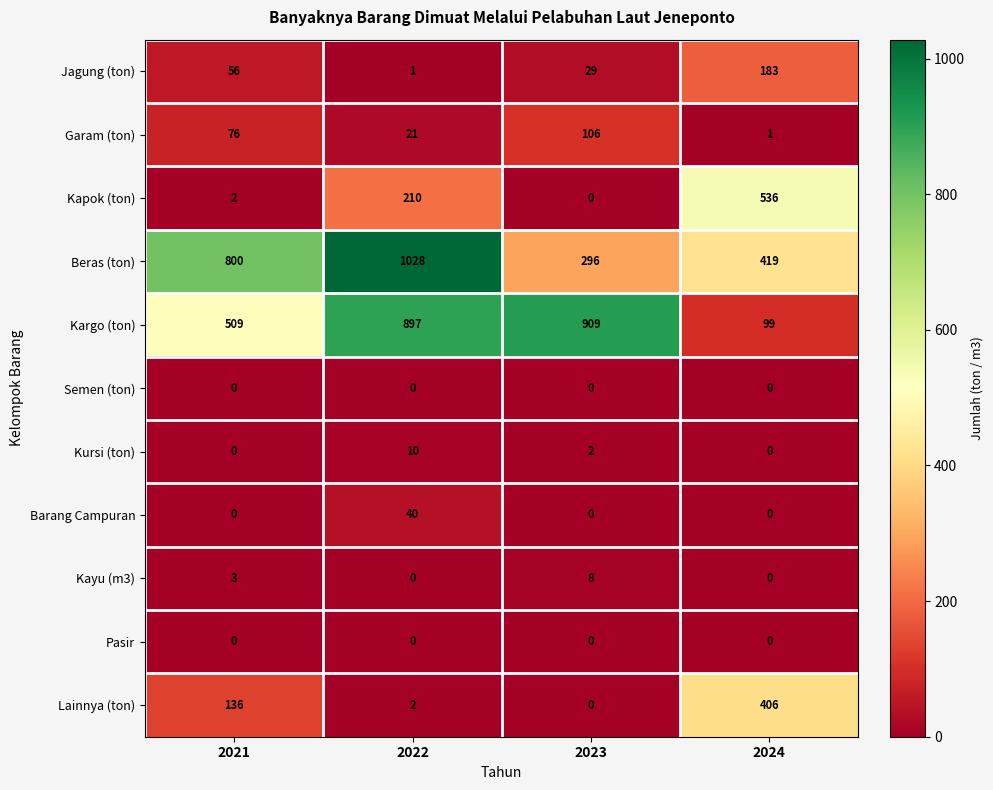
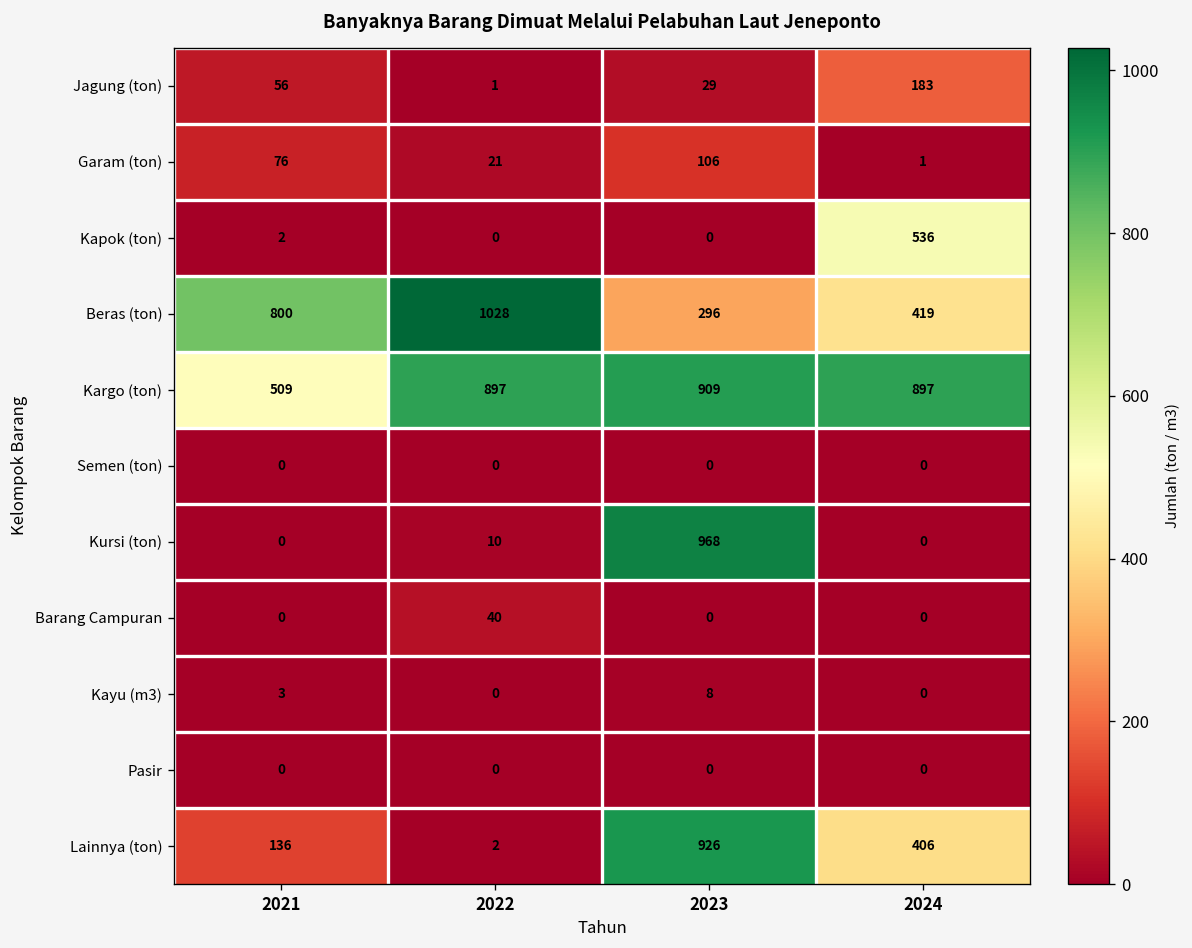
Kapok (ton), 2022: 210 -> 0
Kargo (ton), 2024: 99 -> 897
Kursi (ton), 2023: 2 -> 968
Lainnya (ton), 2023: 0 -> 926
